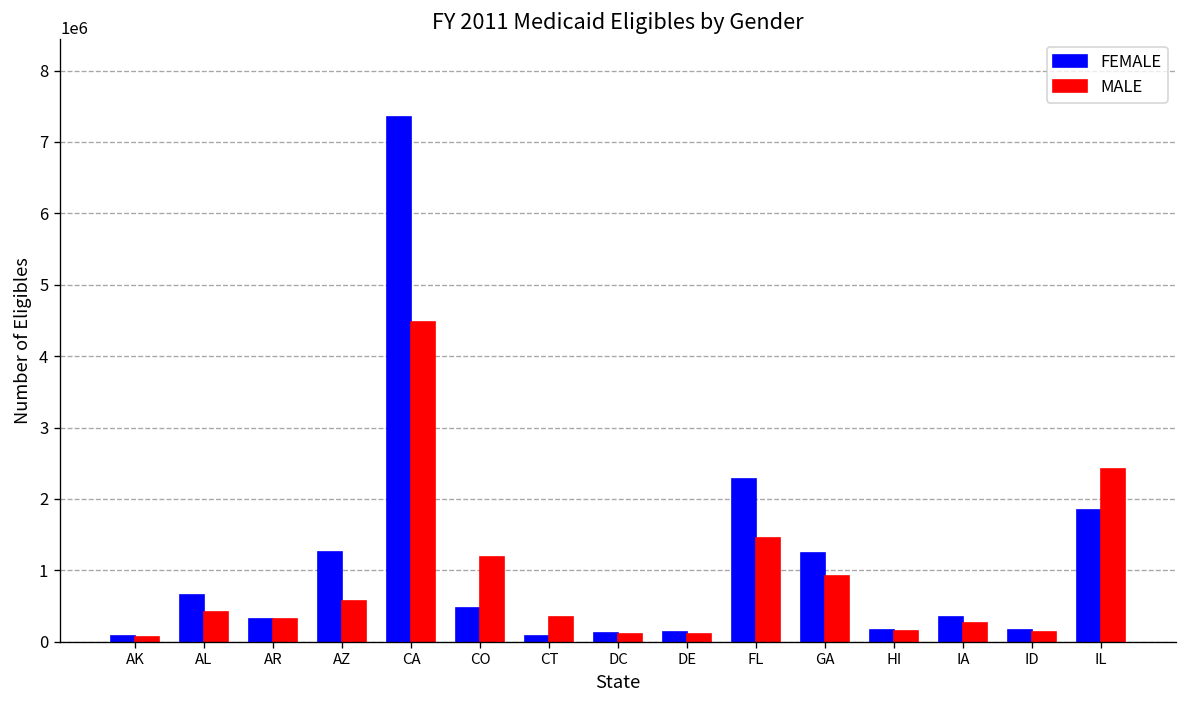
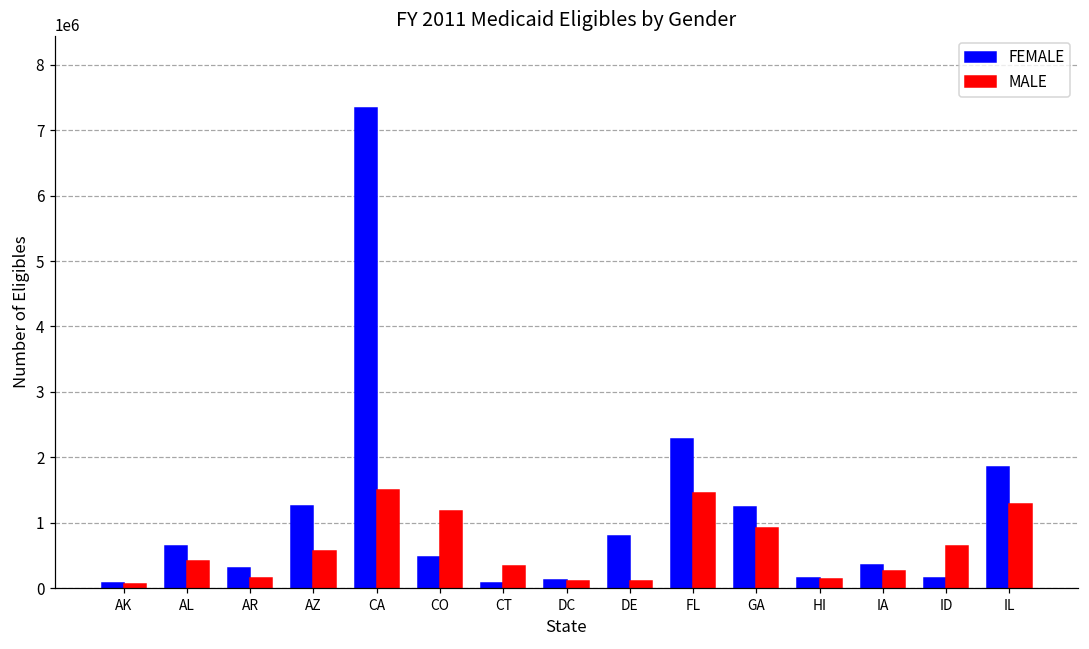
MALE, AR: 300000 -> 200000
MALE, CA: 4500000 -> 1500000
FEMALE, DE: 100000 -> 800000
MALE, ID: 100000 -> 600000
MALE, IL: 2400000 -> 1300000
